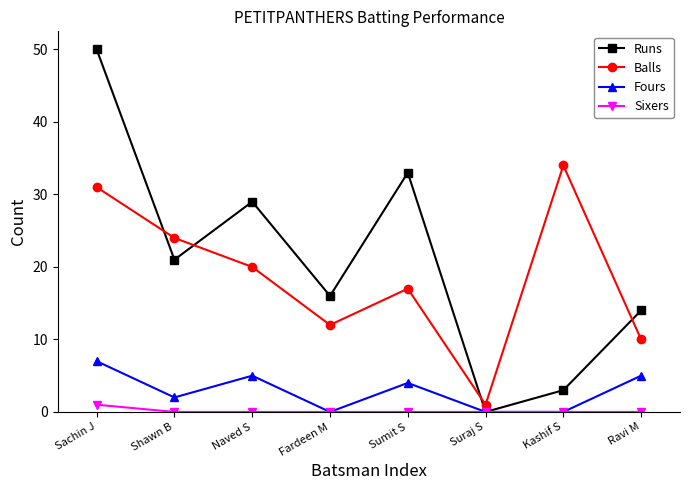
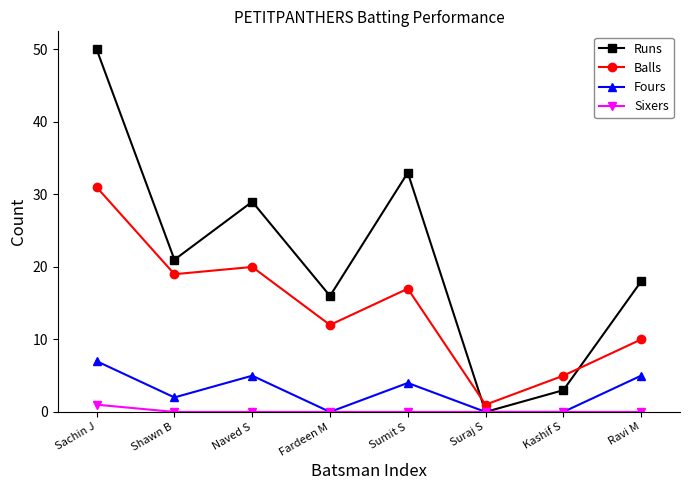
Balls, Shawn B: 24 -> 19
Balls, Kashif S: 34 -> 5
Runs, Ravi M: 14 -> 18
